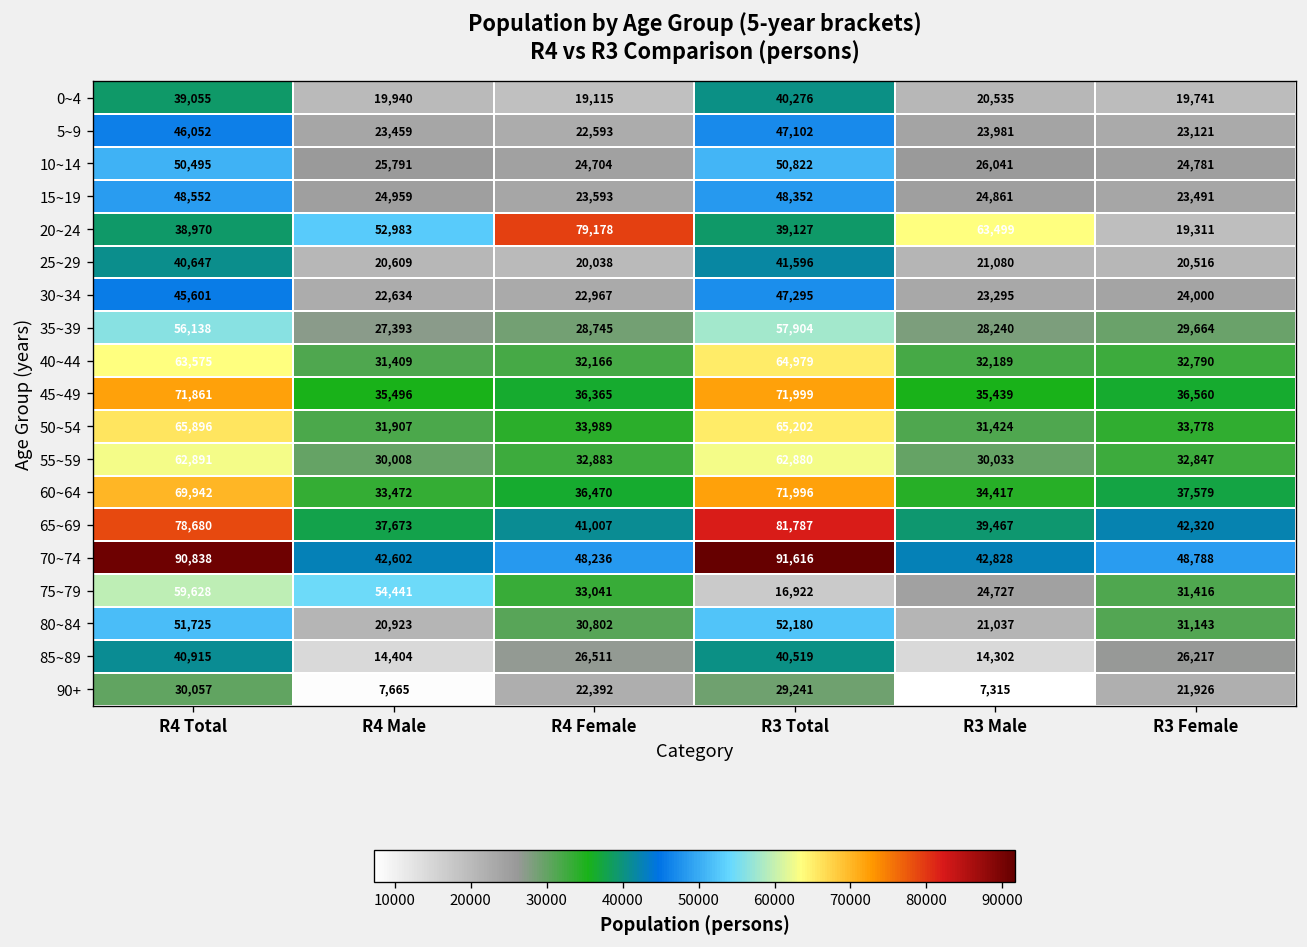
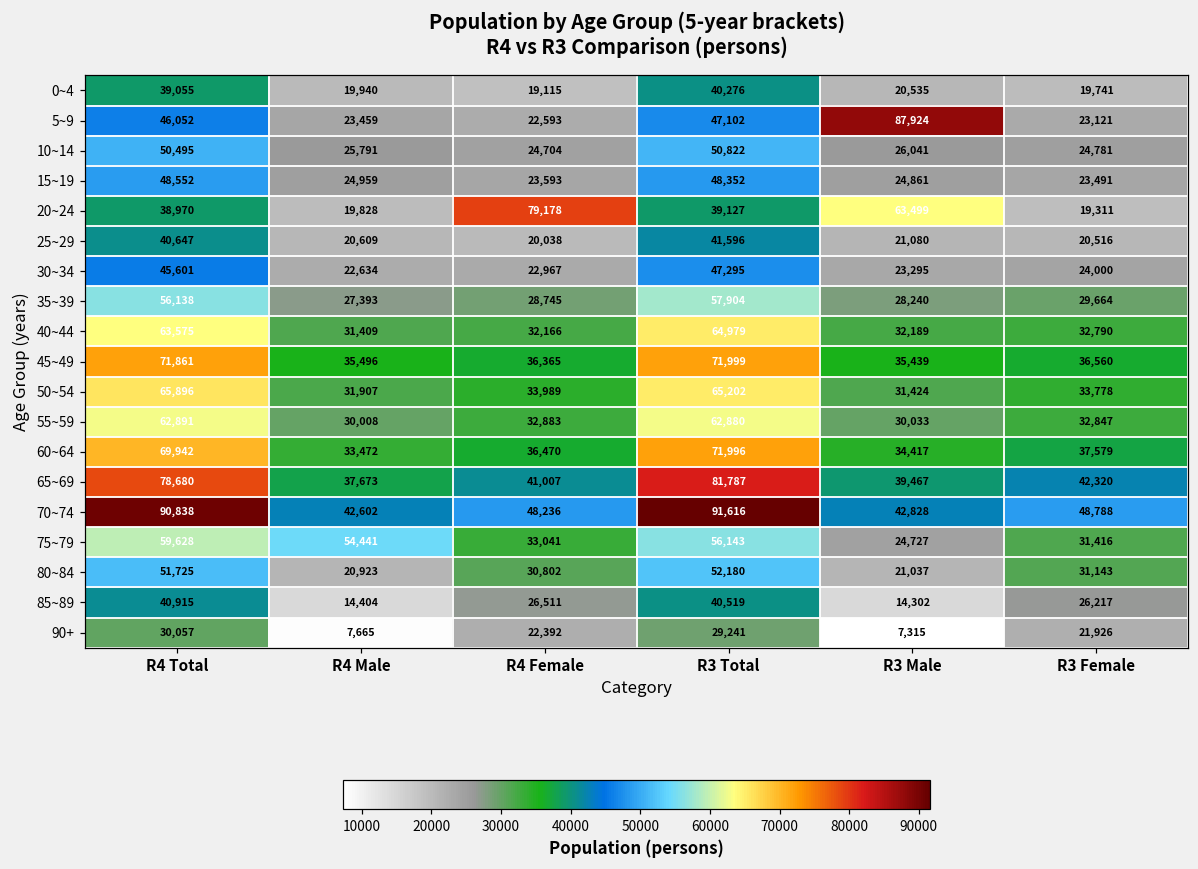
5~9, R3 Male: 23,981 -> 87,924
20~24, R4 Male: 52,983 -> 19,828
75~79, R3 Total: 16,922 -> 56,143
